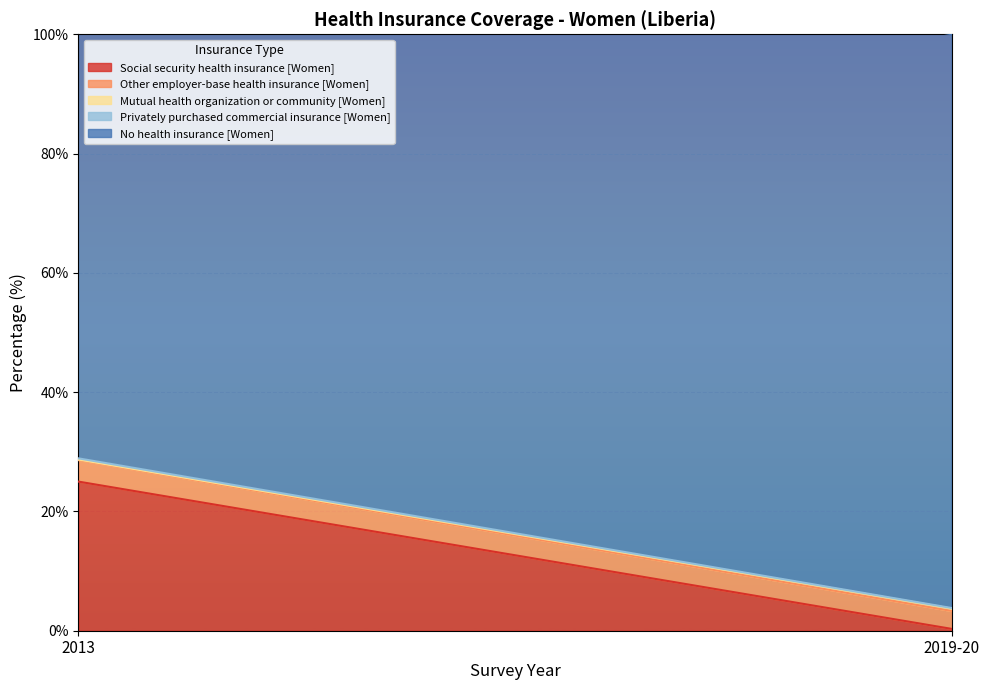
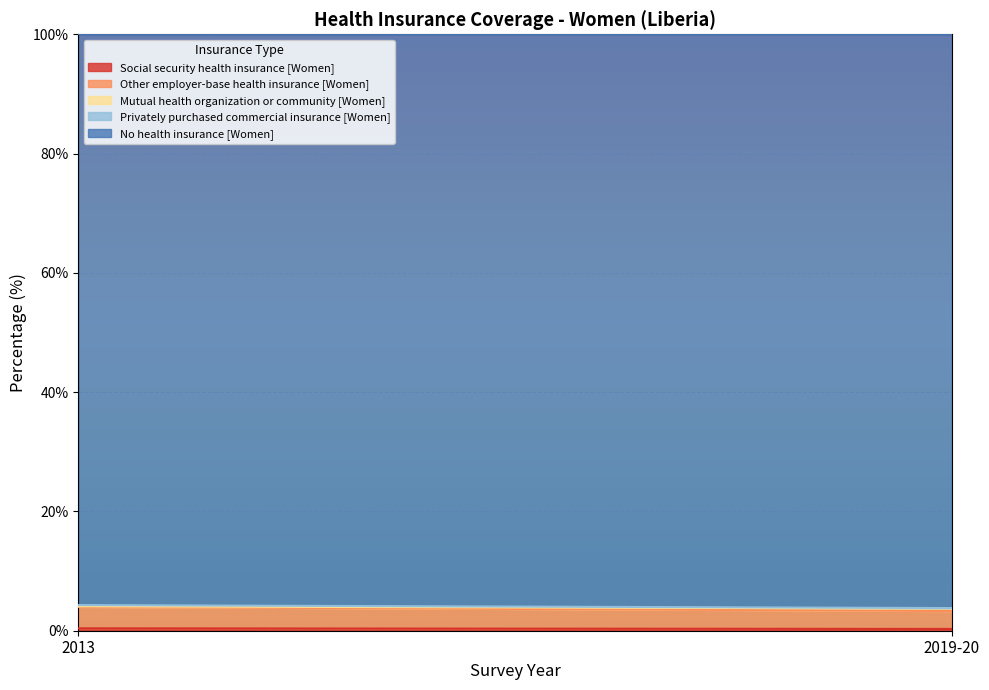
Social security health insurance [Women], 2013: 25% -> 0%
